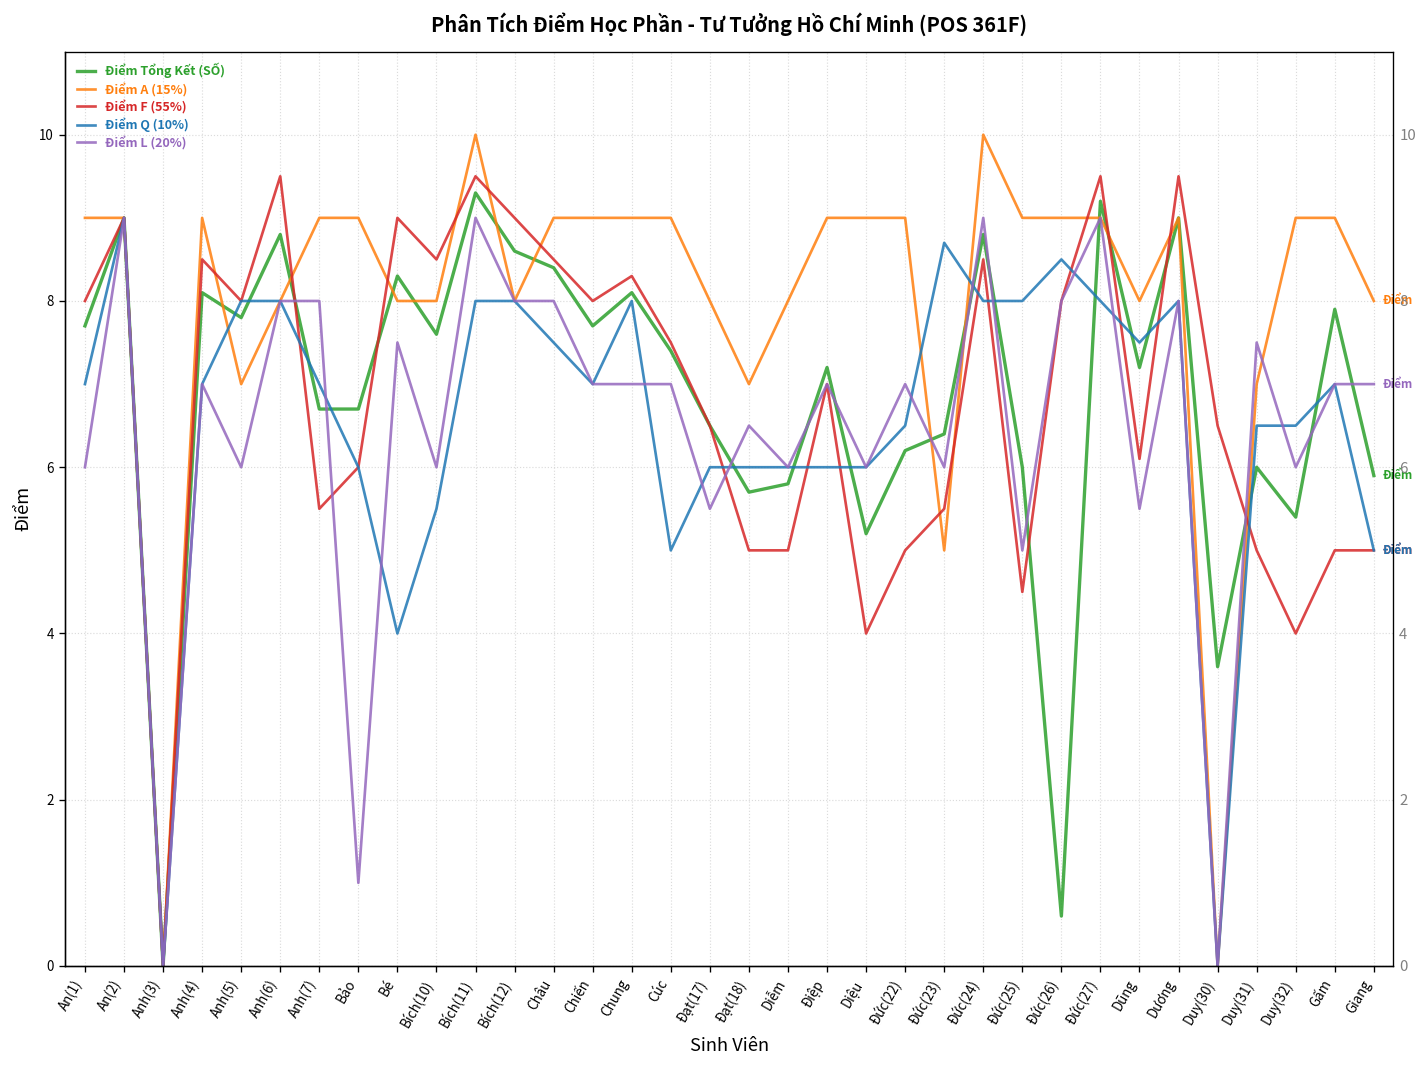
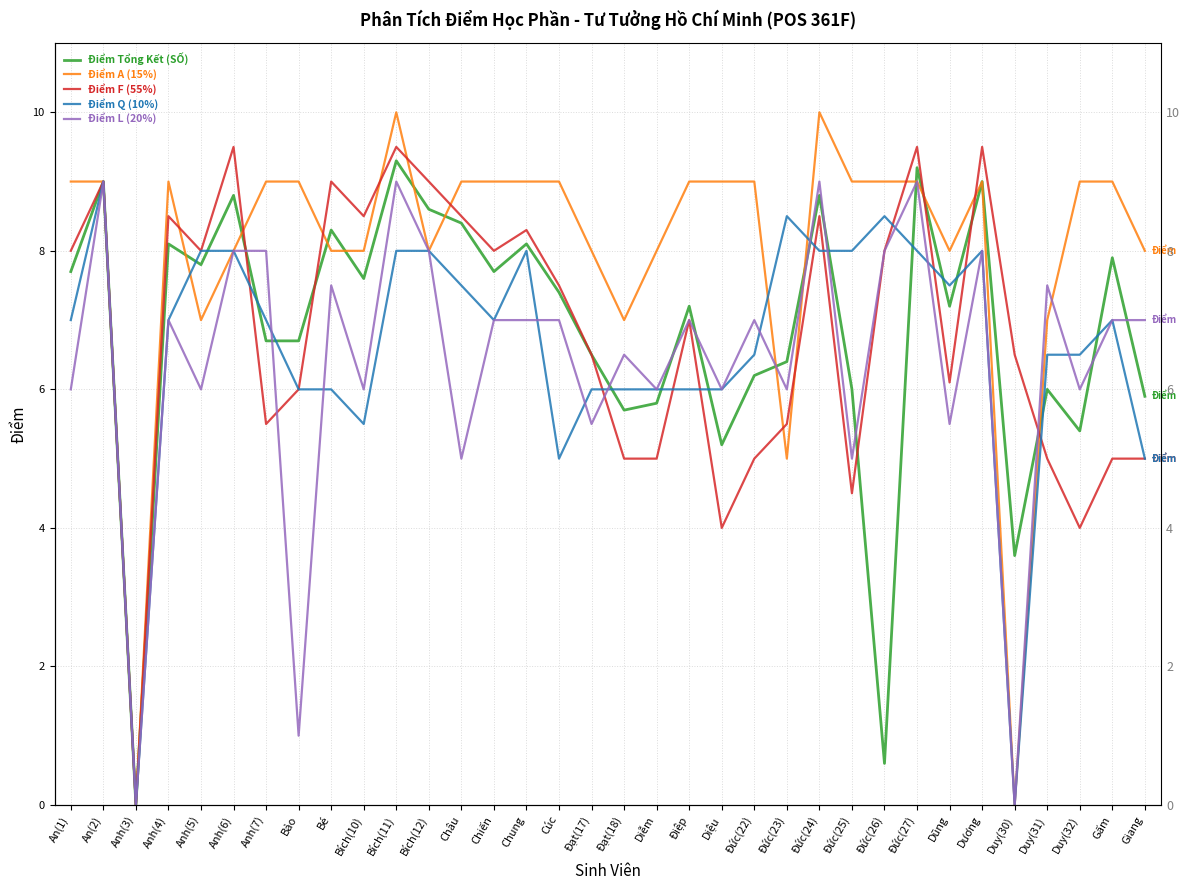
Điểm Q (10%), Bé: 4 -> 6
Điểm L (20%), Châu: 8 -> 5
Điểm Q (10%), Đức(23): 8.7 -> 8.5
